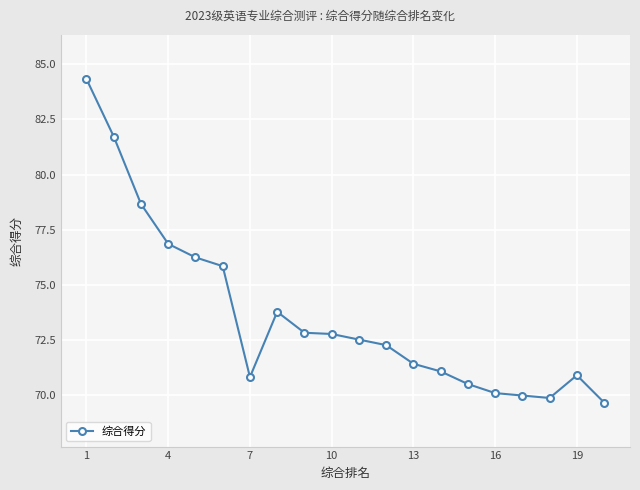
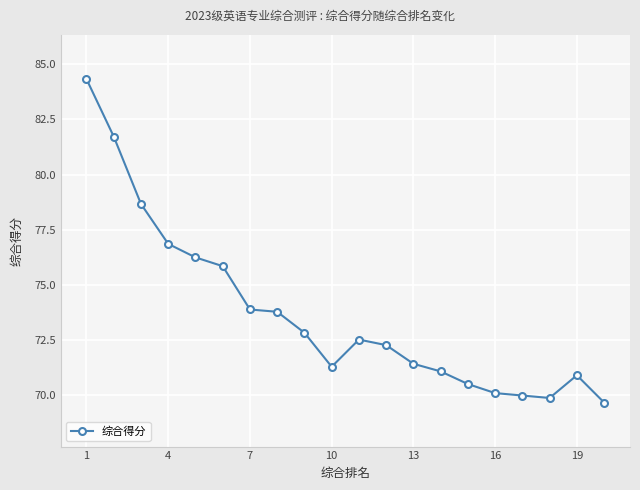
7: 70.8 -> 73.9
10: 72.8 -> 71.3
